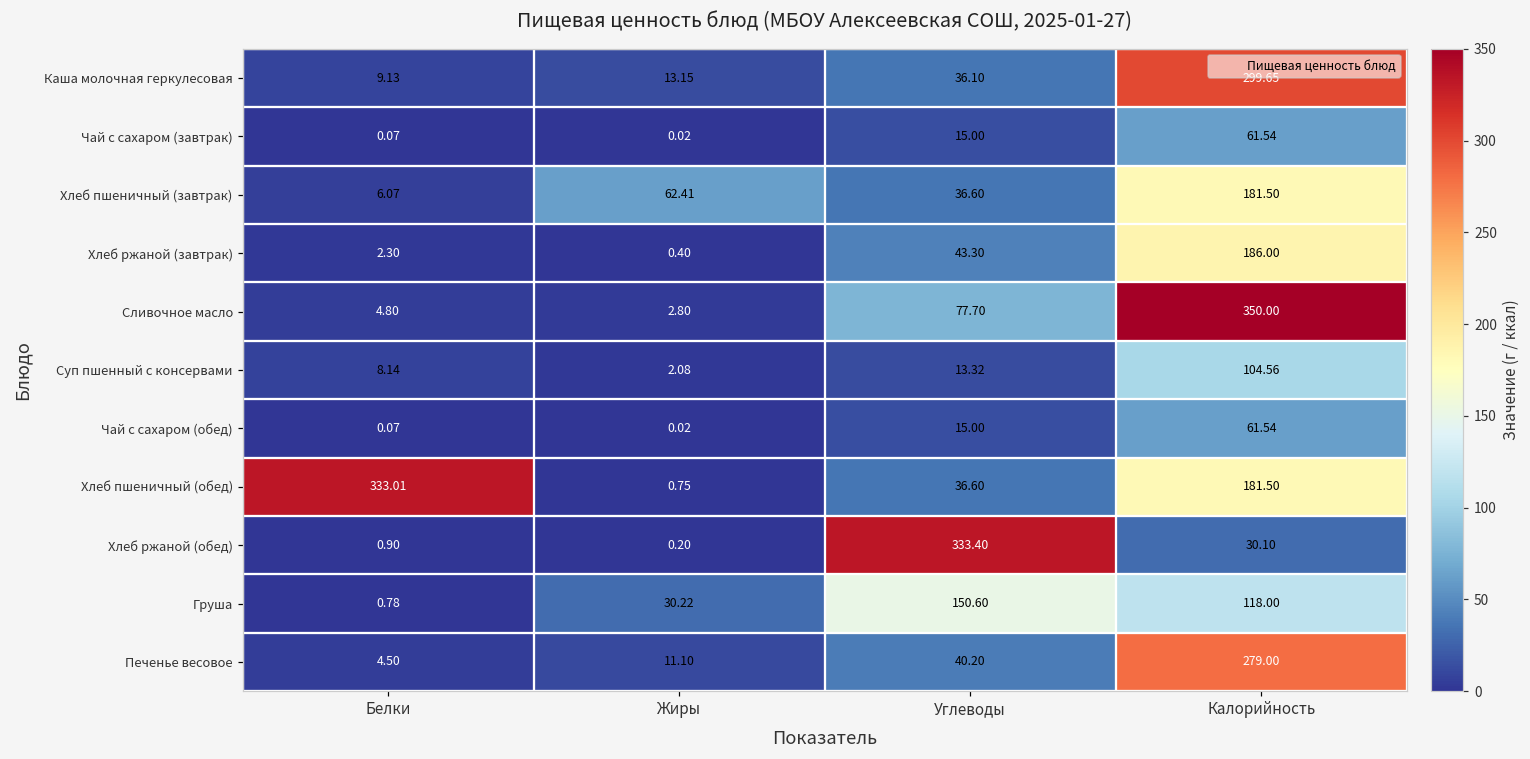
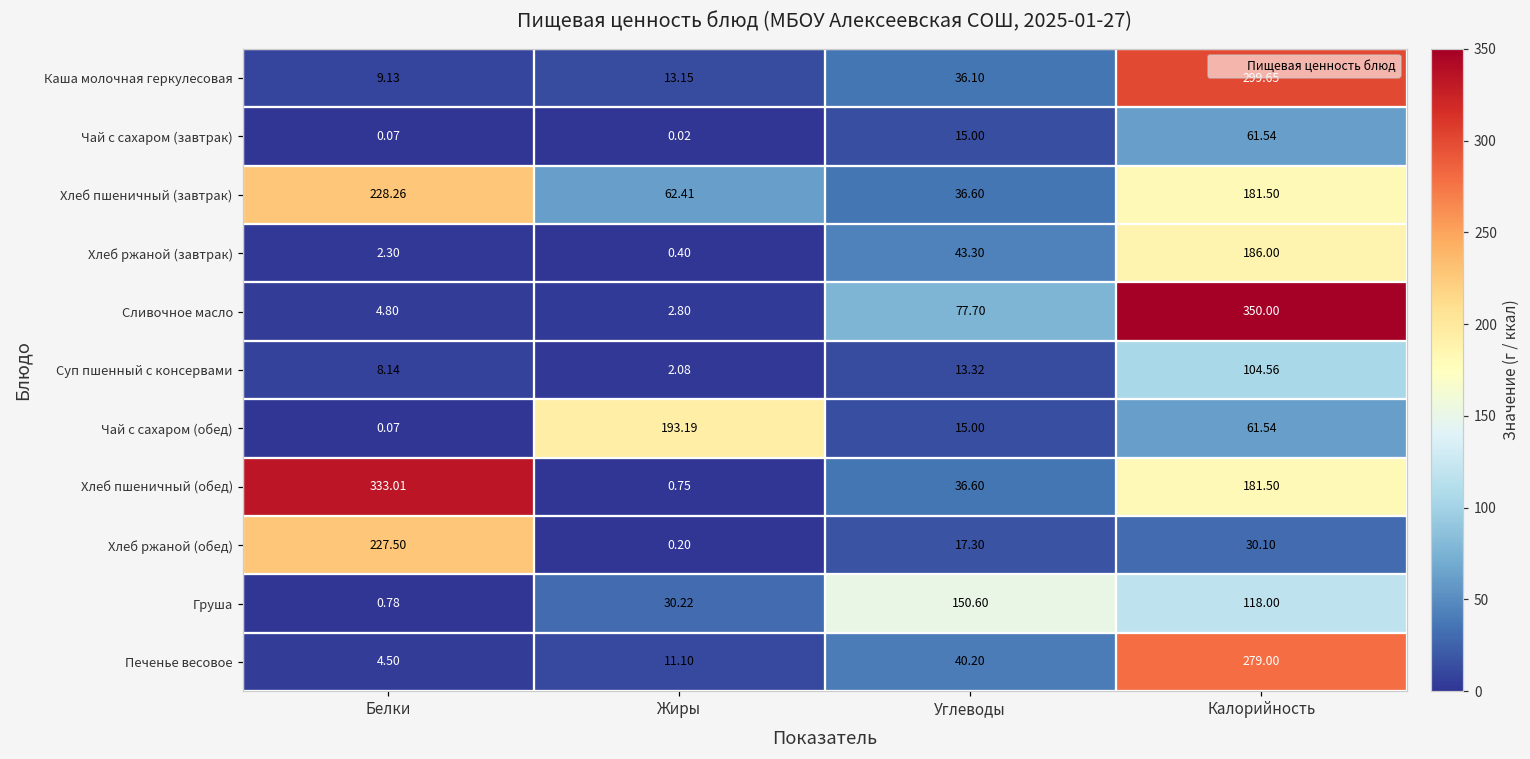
Хлеб пшеничный (завтрак), Белки: 6.07 -> 228.26
Чай с сахаром (обед), Жиры: 0.02 -> 193.19
Хлеб ржаной (обед), Белки: 0.90 -> 227.50
Хлеб ржаной (обед), Углеводы: 333.40 -> 17.30
